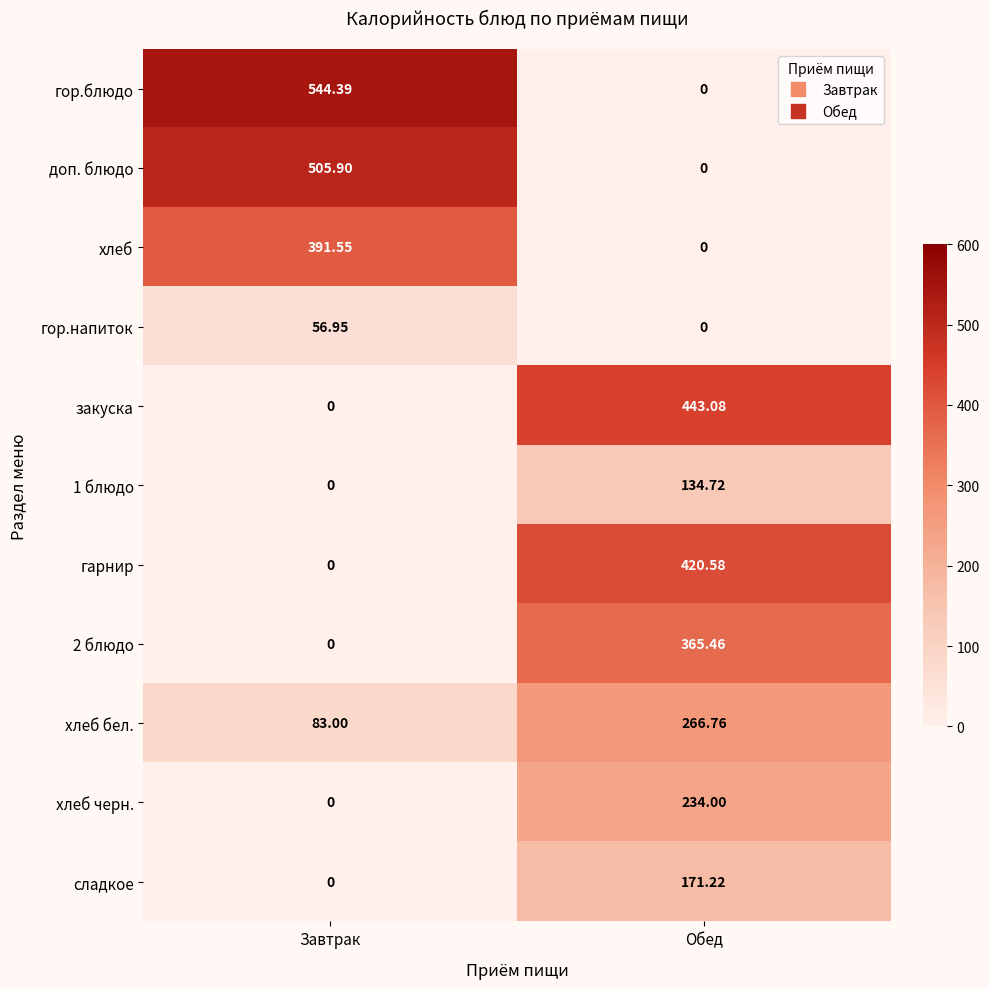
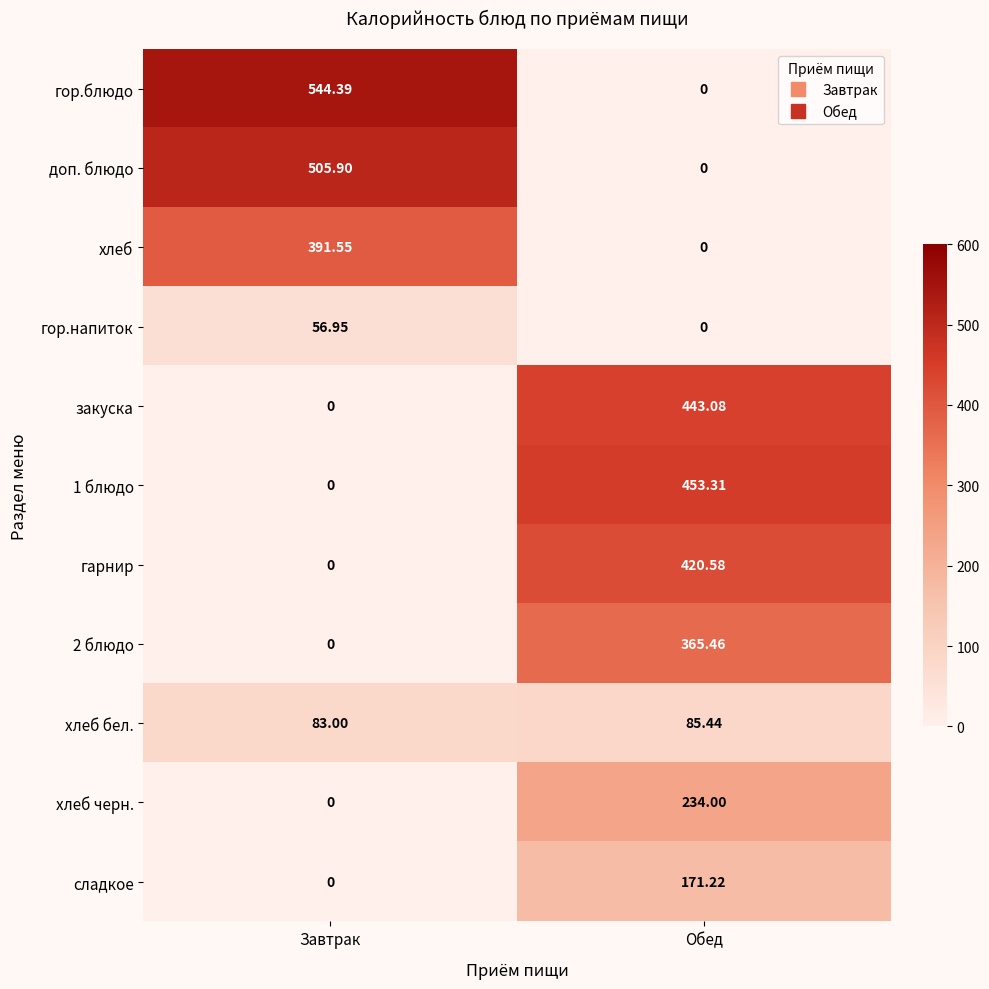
1 блюдо, Обед: 134.72 -> 453.31
хлеб бел., Обед: 266.76 -> 85.44
